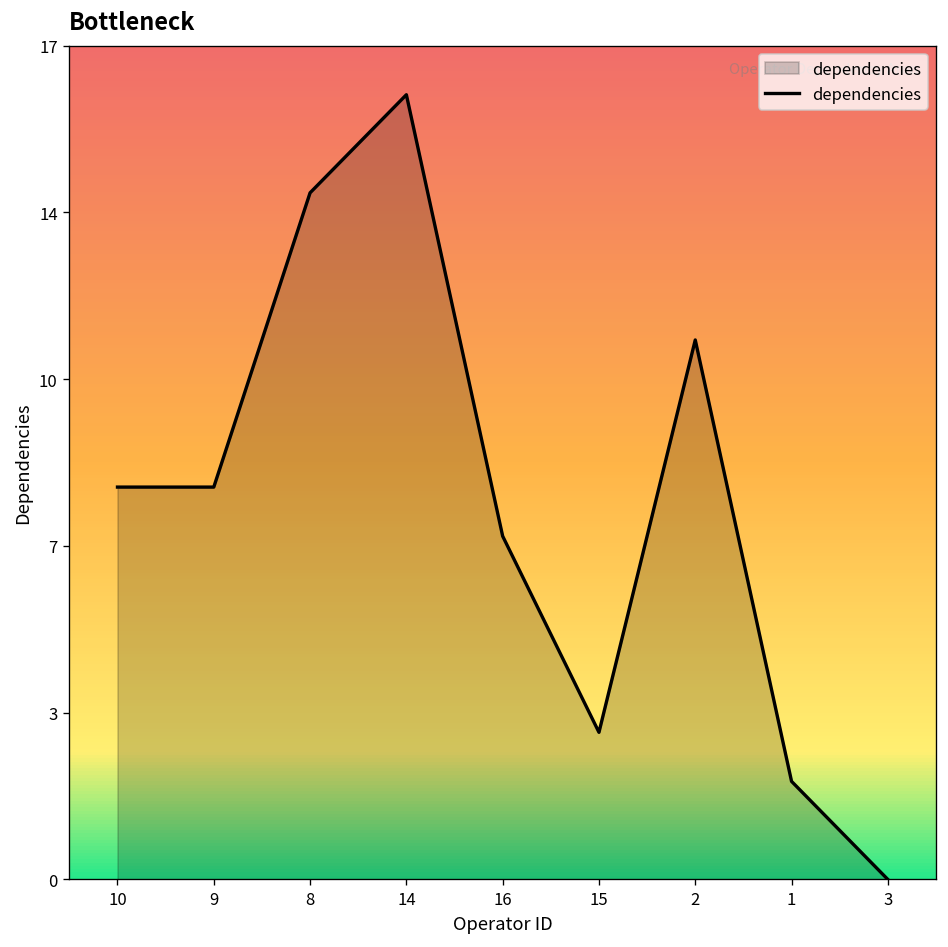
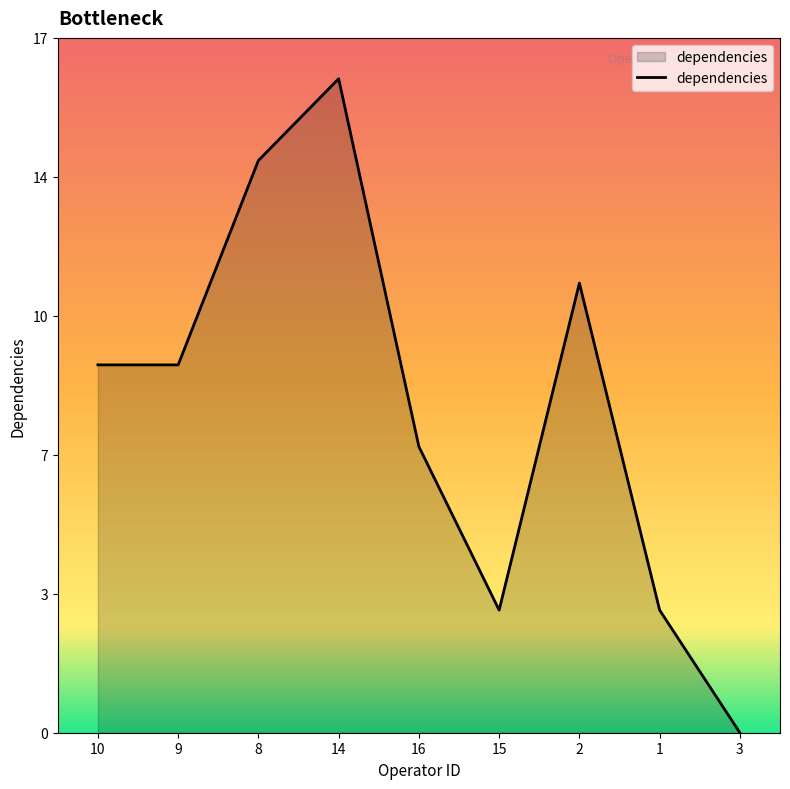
10: 8 -> 9
9: 8 -> 9
1: 2 -> 3
